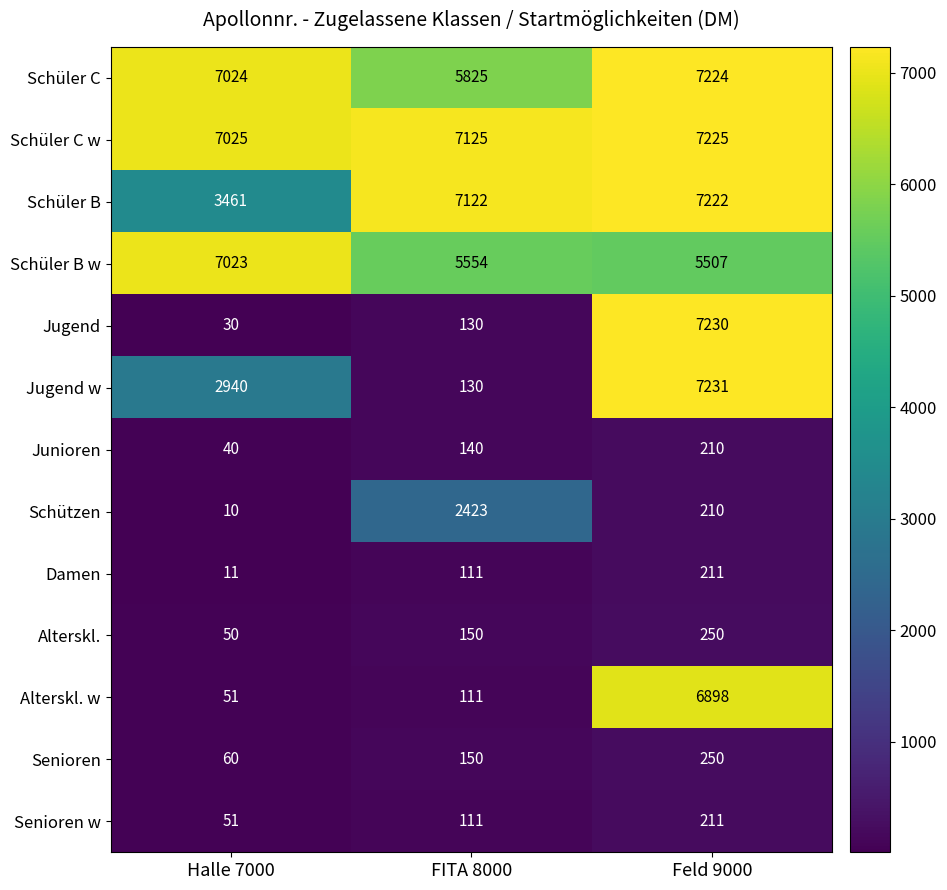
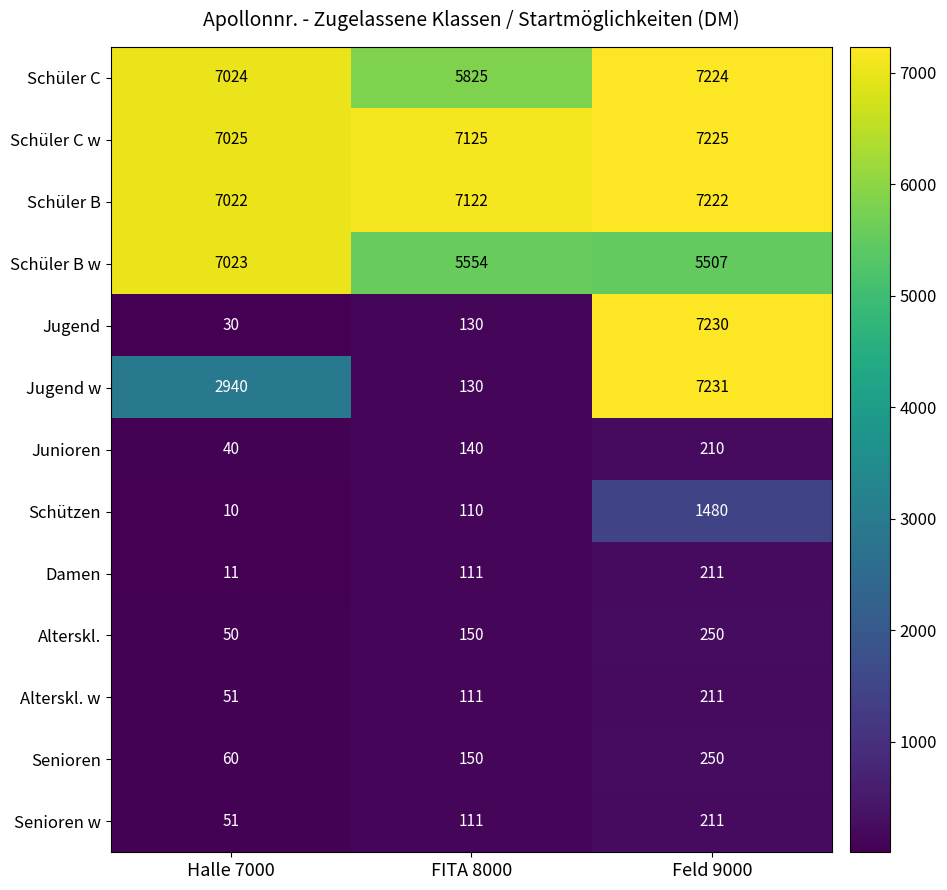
Schüler B, Halle 7000: 3461 -> 7022
Schützen, FITA 8000: 2423 -> 110
Schützen, Feld 9000: 210 -> 1480
Alterskl. w, Feld 9000: 6898 -> 211
